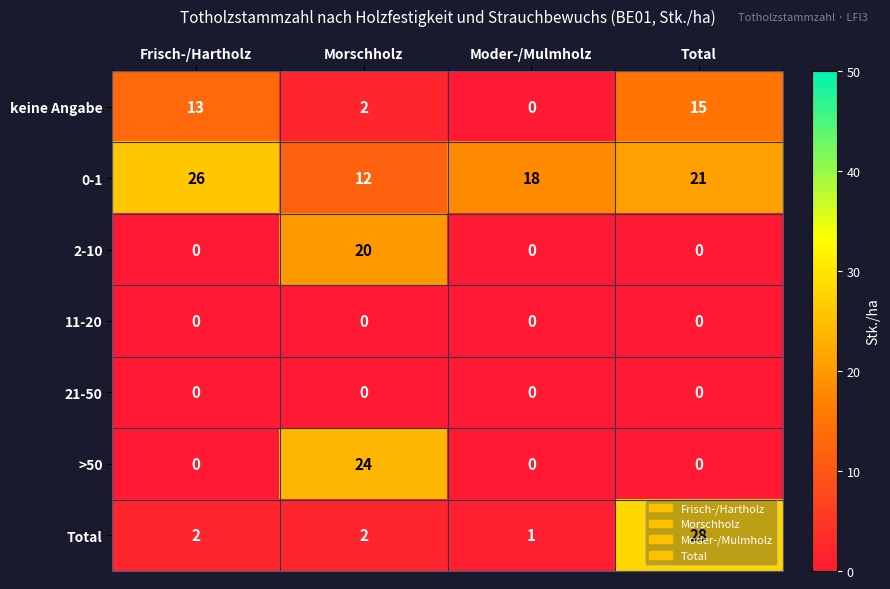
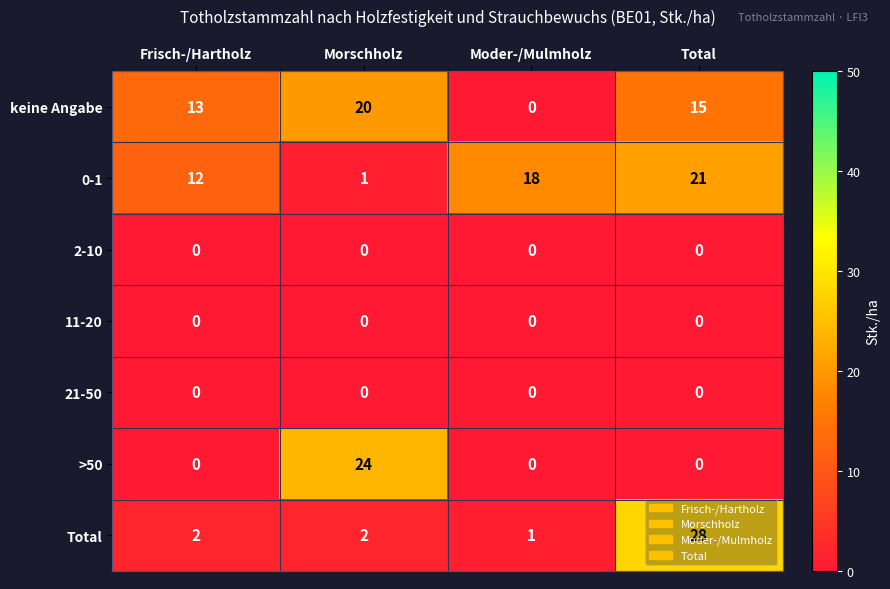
keine Angabe, Morschholz: 2 -> 20
0-1, Frisch-/Hartholz: 26 -> 12
0-1, Morschholz: 12 -> 1
2-10, Morschholz: 20 -> 0
